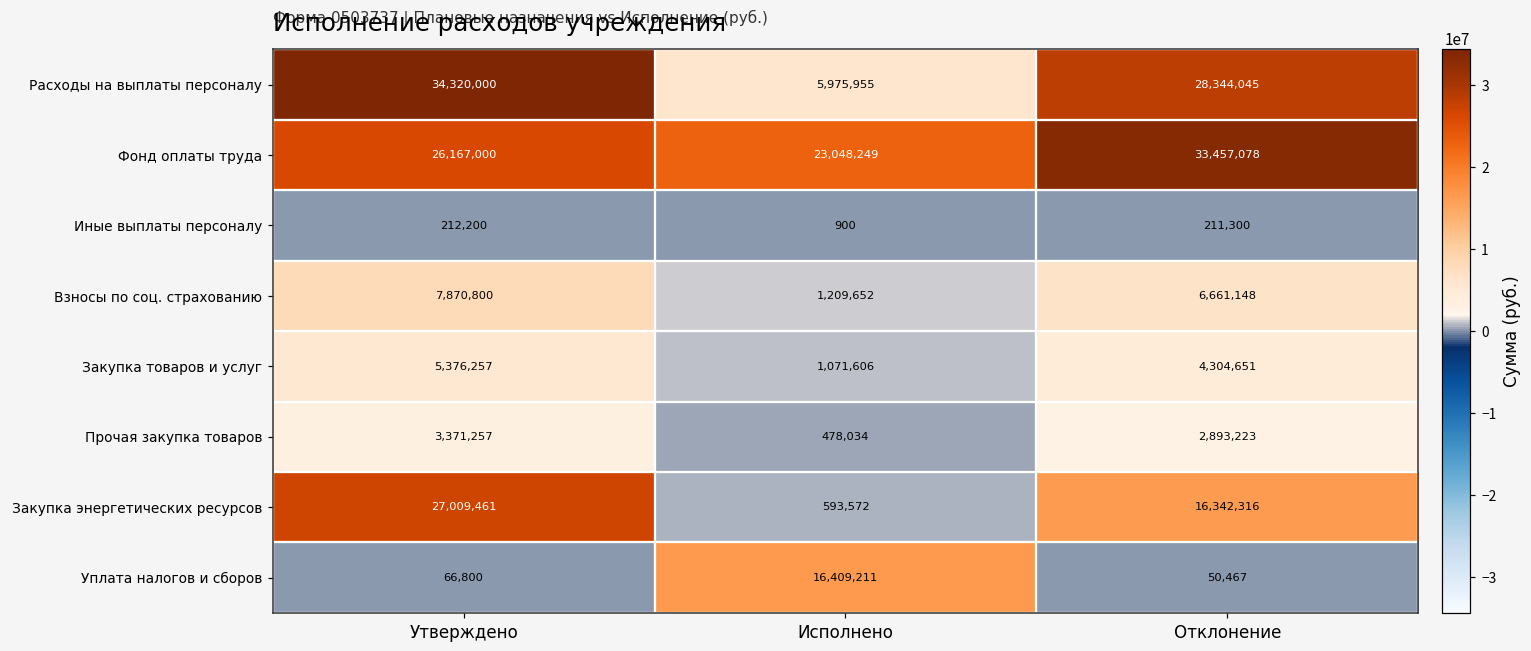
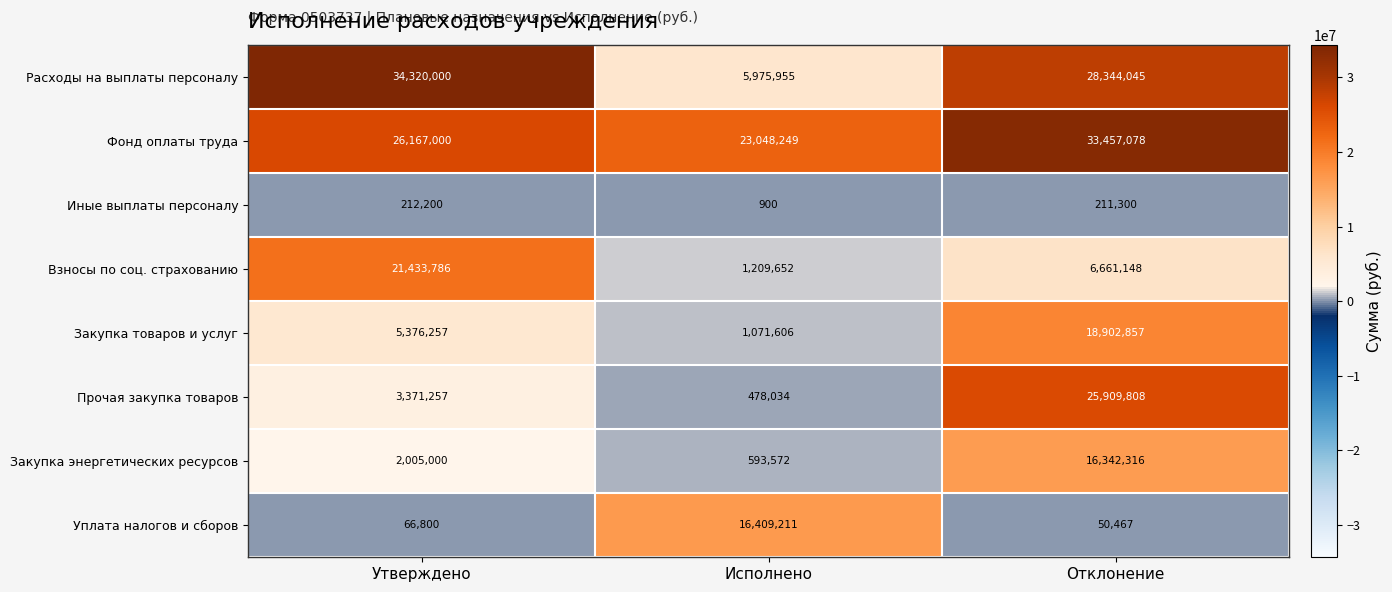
Взносы по соц. страхованию, Утверждено: 7,870,800 -> 21,433,786
Закупка товаров и услуг, Отклонение: 4,304,651 -> 18,902,857
Прочая закупка товаров, Отклонение: 2,893,223 -> 25,909,808
Закупка энергетических ресурсов, Утверждено: 27,009,461 -> 2,005,000
